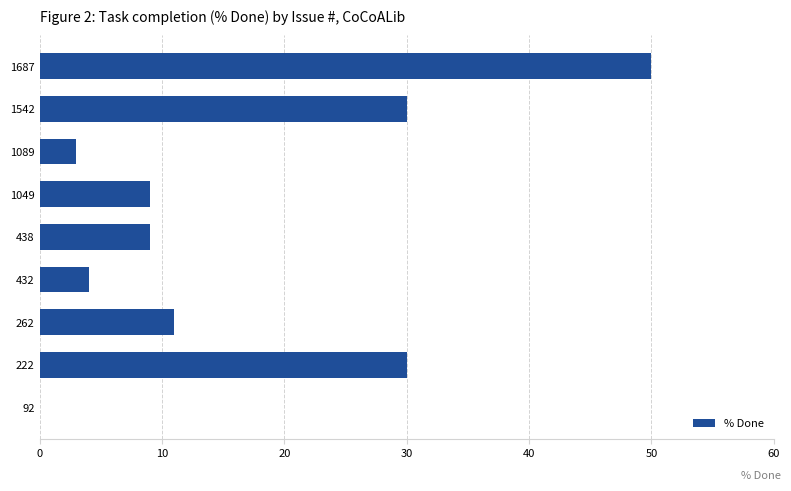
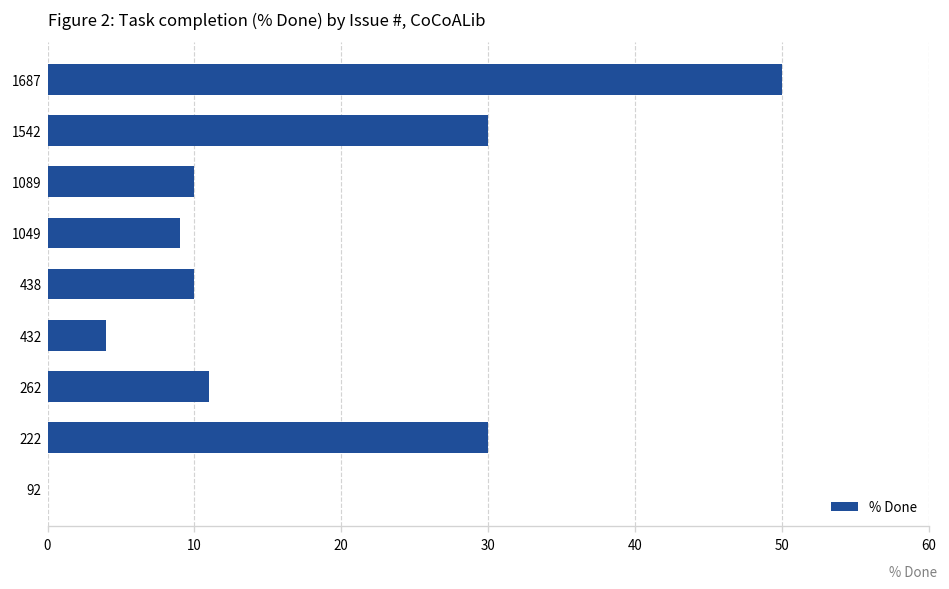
1089: 3 -> 10
438: 9 -> 10
